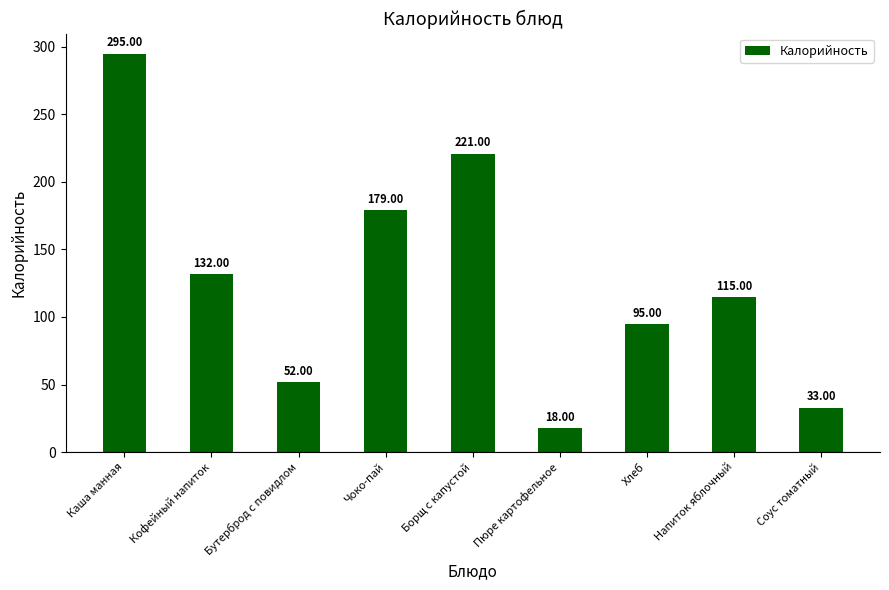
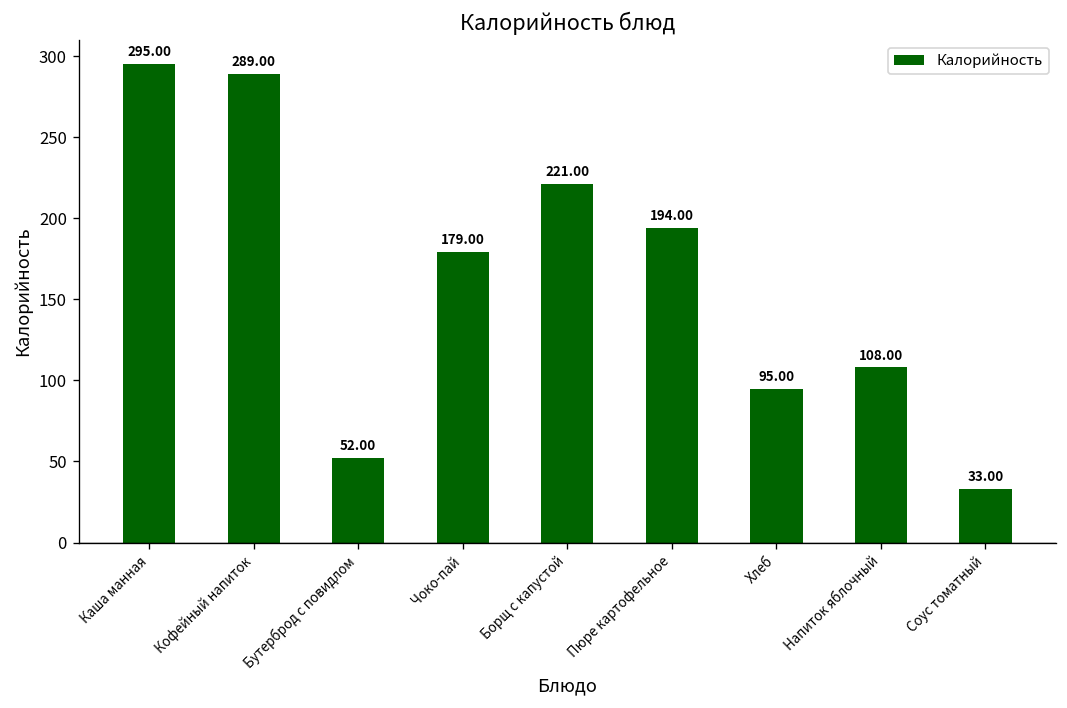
Кофейный напиток: 132.00 -> 289.00
Пюре картофельное: 18.00 -> 194.00
Напиток яблочный: 115.00 -> 108.00
